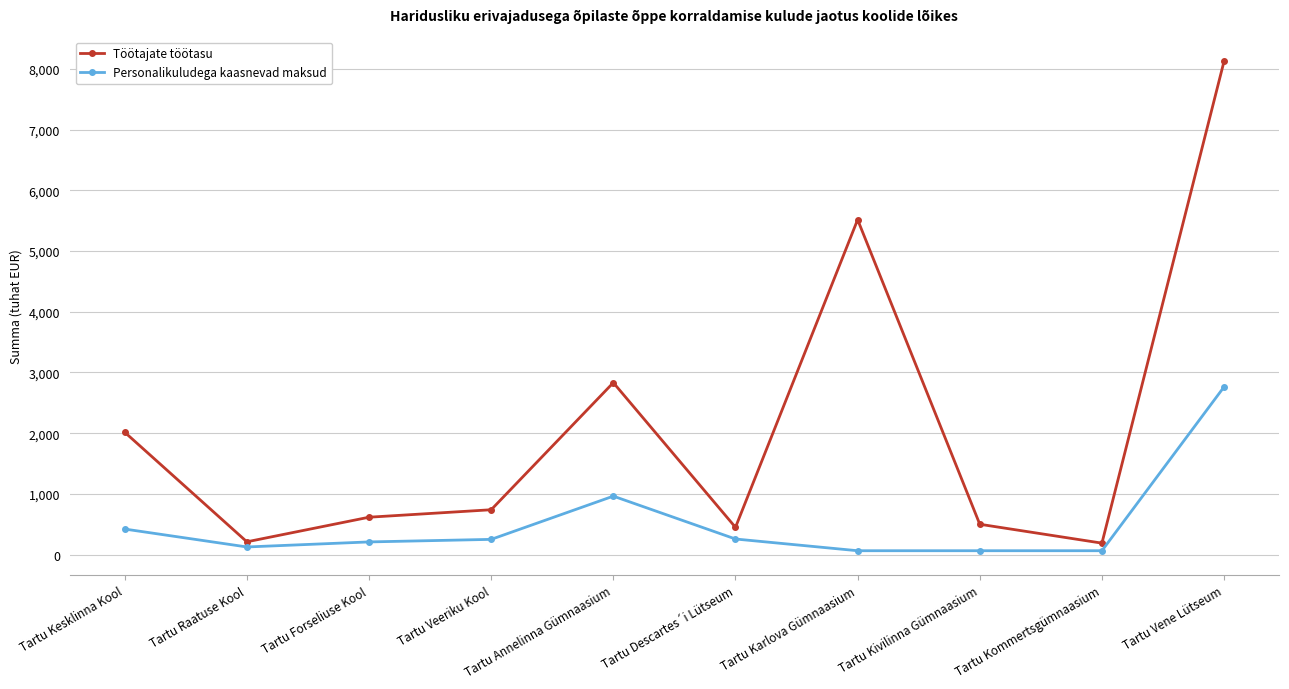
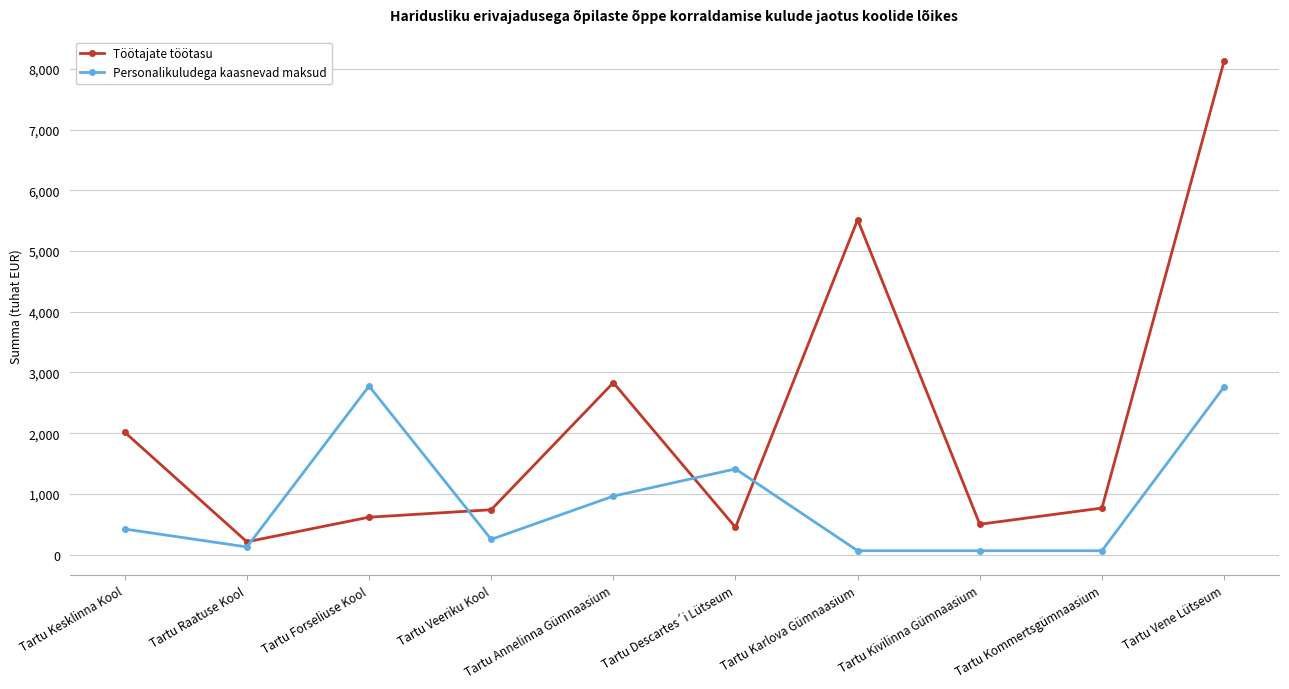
Personalikuludega kaasnevad maksud, Tartu Forseliuse Kool: 200 -> 2,800
Personalikuludega kaasnevad maksud, Tartu Descartes´i Lütseum: 300 -> 1,400
Töötajate töötasu, Tartu Kommertsgümnaasium: 200 -> 800
